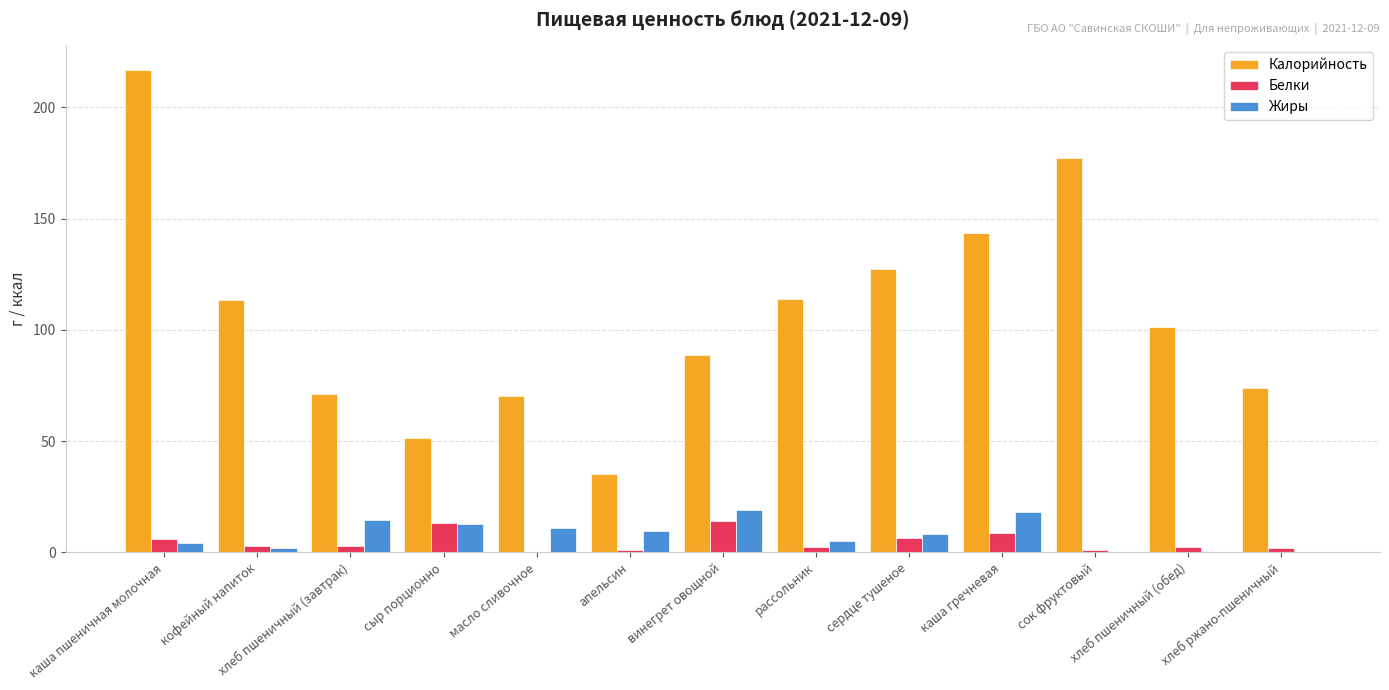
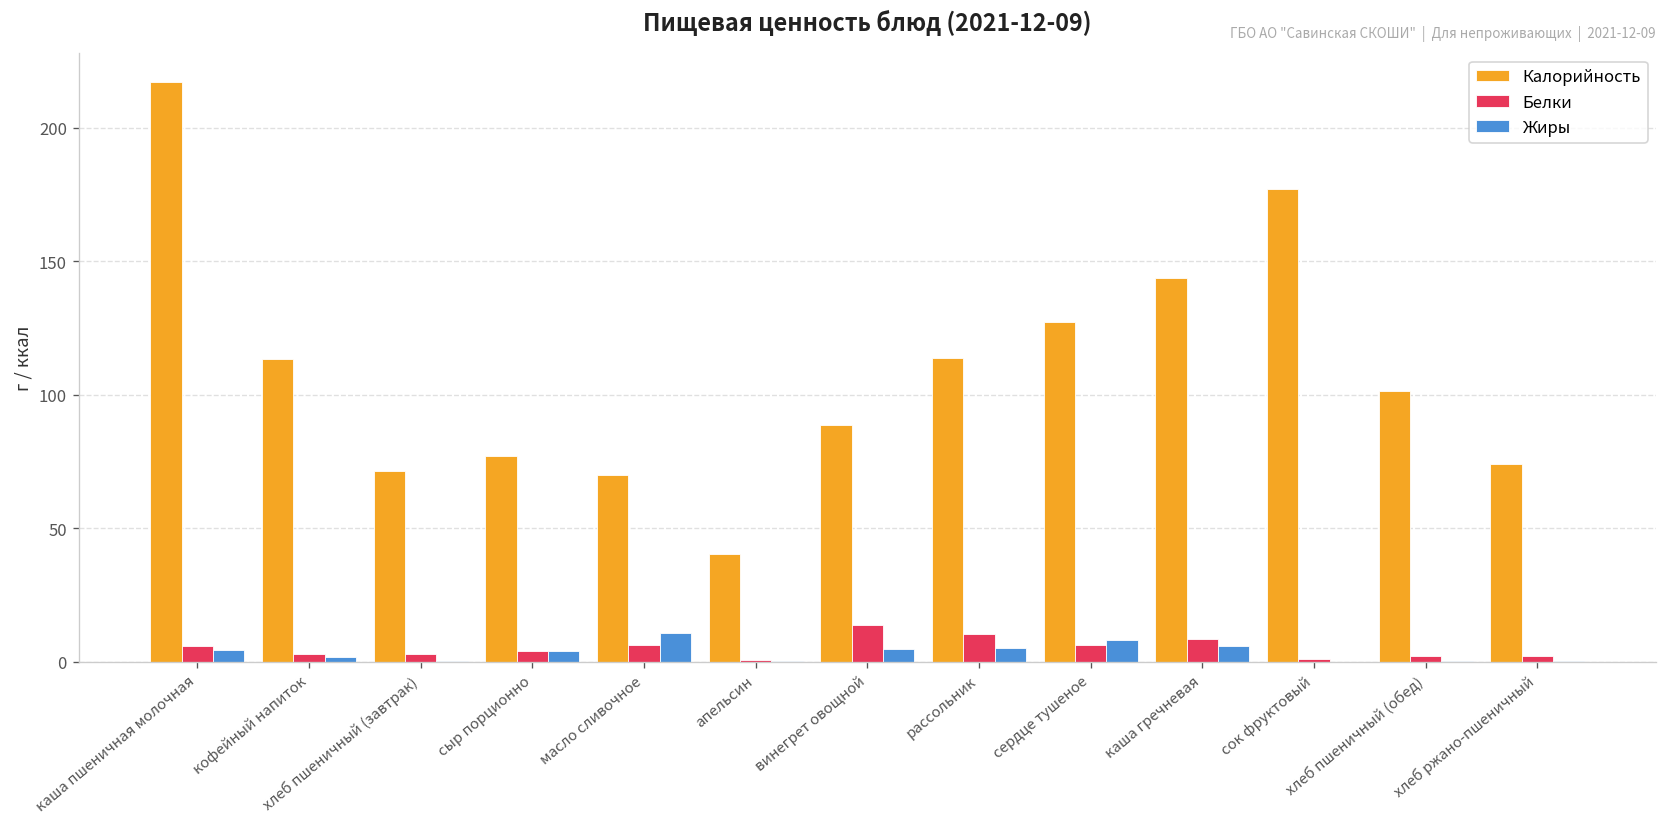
Жиры, хлеб пшеничный (завтрак): 14 -> 0
Калорийность, сыр порционно: 52 -> 77
Белки, сыр порционно: 13 -> 4
Жиры, сыр порционно: 13 -> 4
Белки, масло сливочное: 0 -> 6
Калорийность, апельсин: 35 -> 41
Жиры, апельсин: 10 -> 0
Жиры, винегрет овощной: 19 -> 5
Белки, рассольник: 3 -> 10
Жиры, каша гречневая: 18 -> 6
